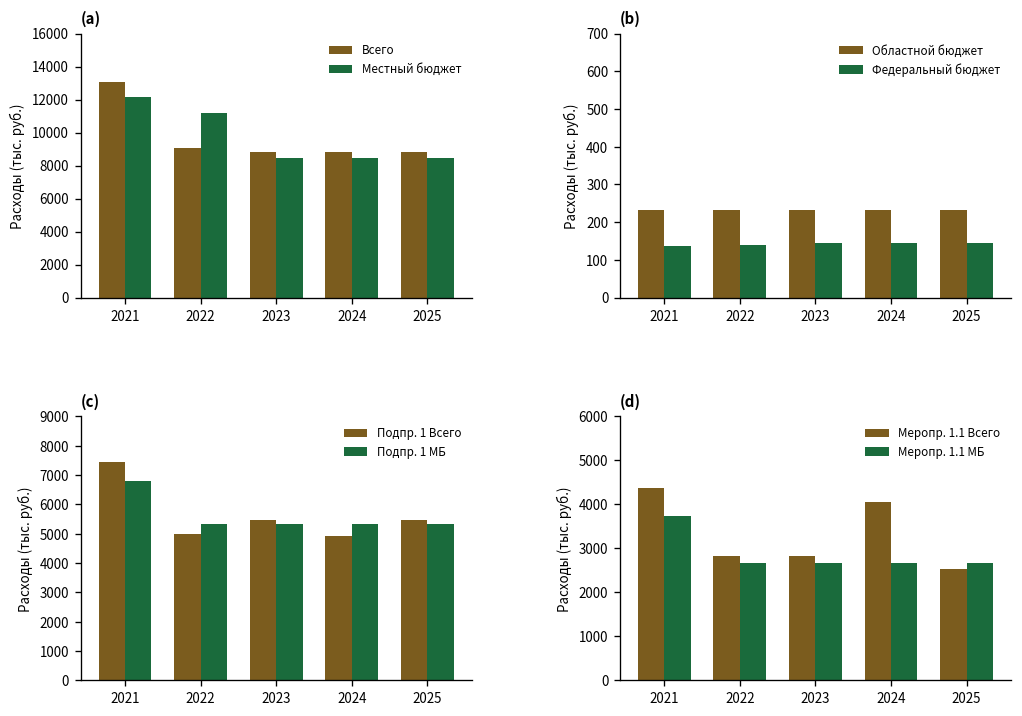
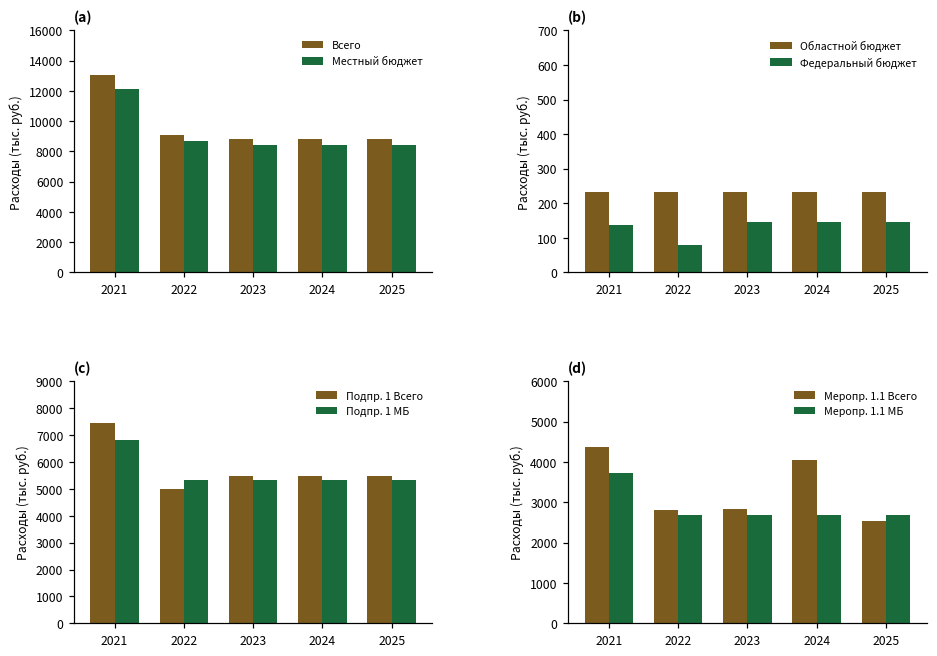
(a), Местный бюджет, 2022: 11200 -> 8700
(b), Федеральный бюджет, 2022: 140 -> 80
(c), Подпр. 1 Всего, 2024: 4900 -> 5500
